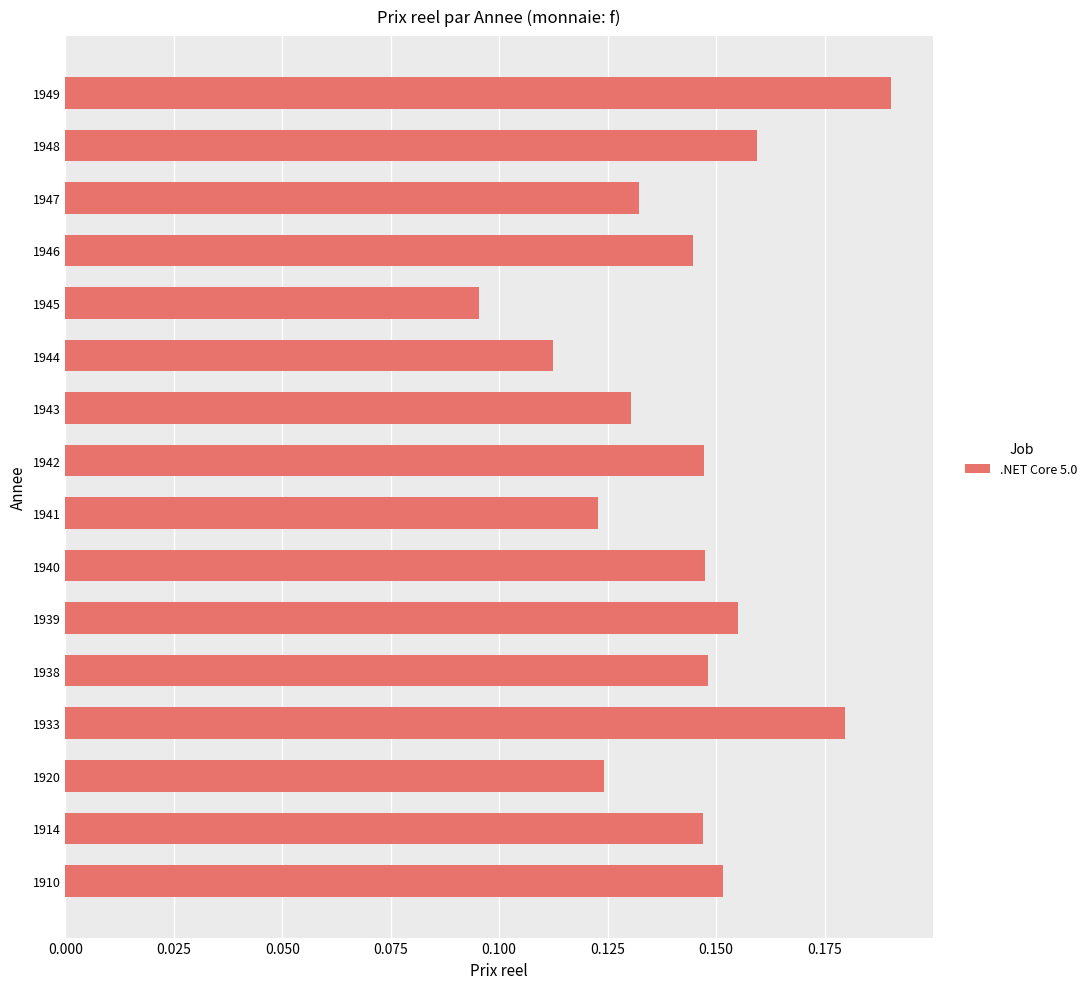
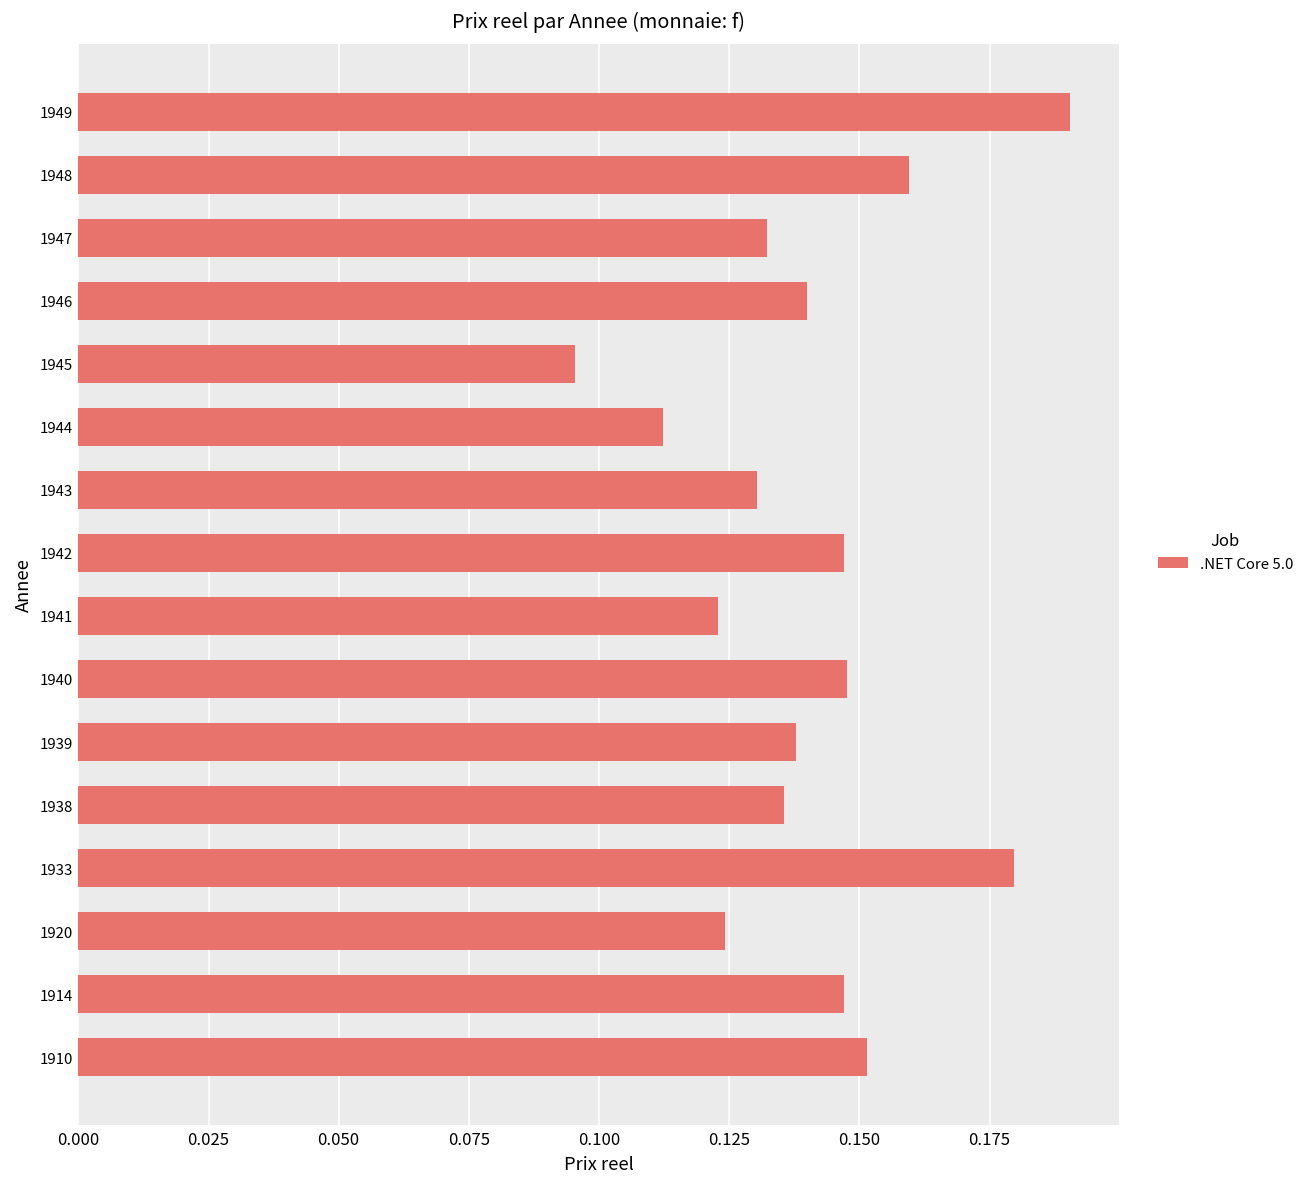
1946: 0.145 -> 0.140
1939: 0.155 -> 0.138
1938: 0.148 -> 0.136
